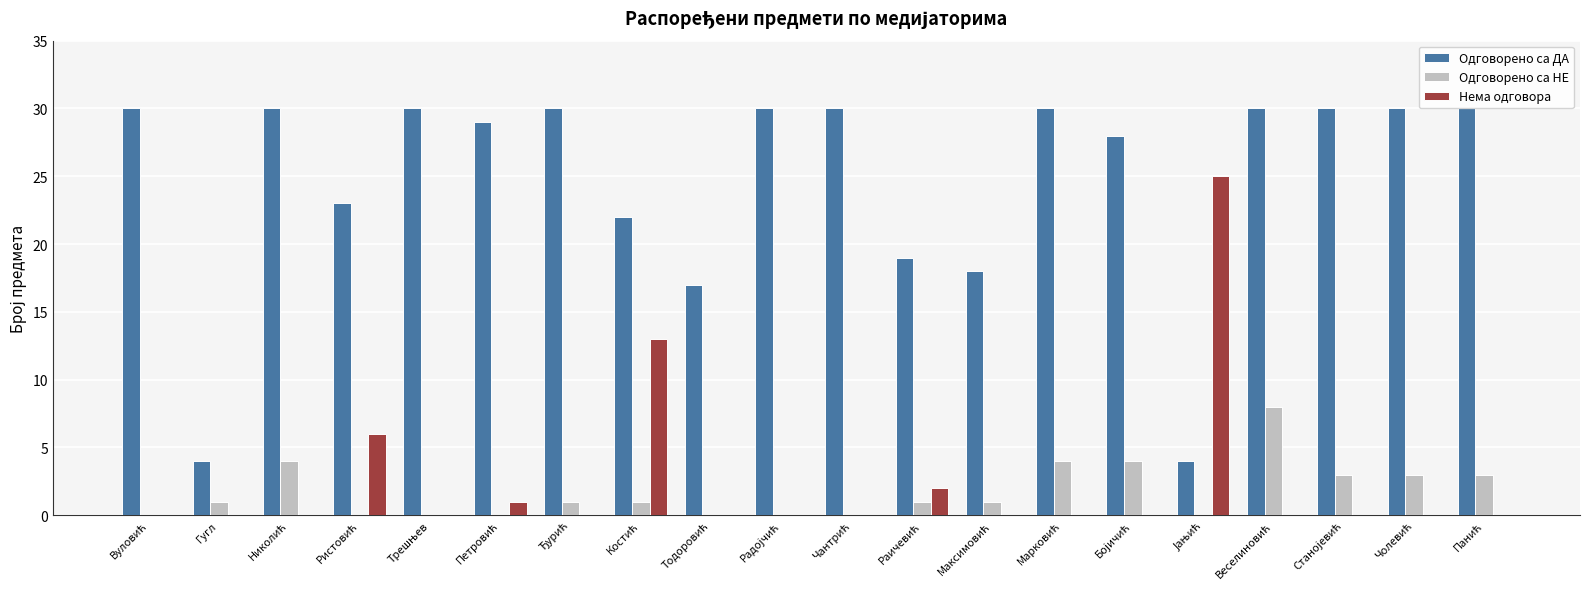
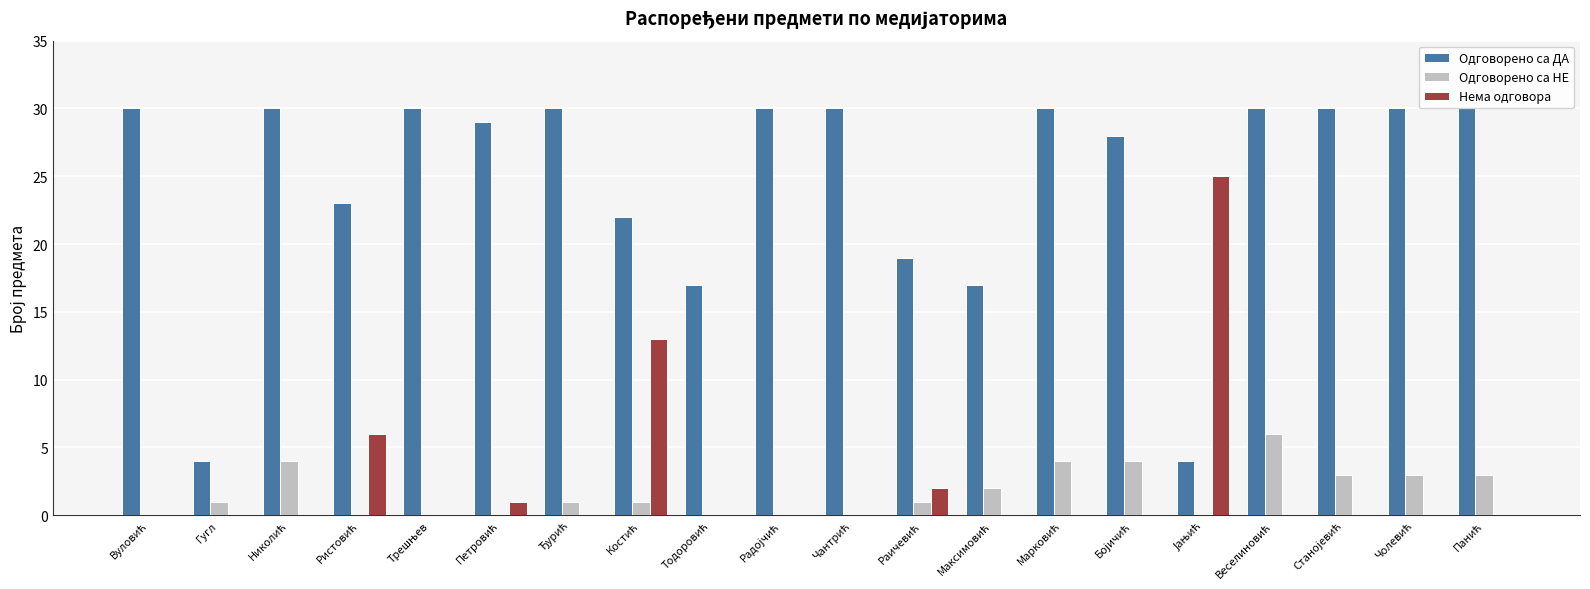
Одговорено са ДА, Максимовић: 18 -> 17
Одговорено са НЕ, Максимовић: 1 -> 2
Одговорено са НЕ, Веселиновић: 8 -> 6
